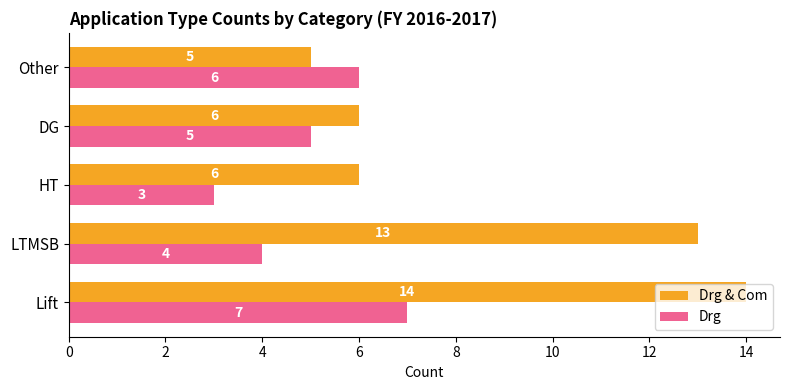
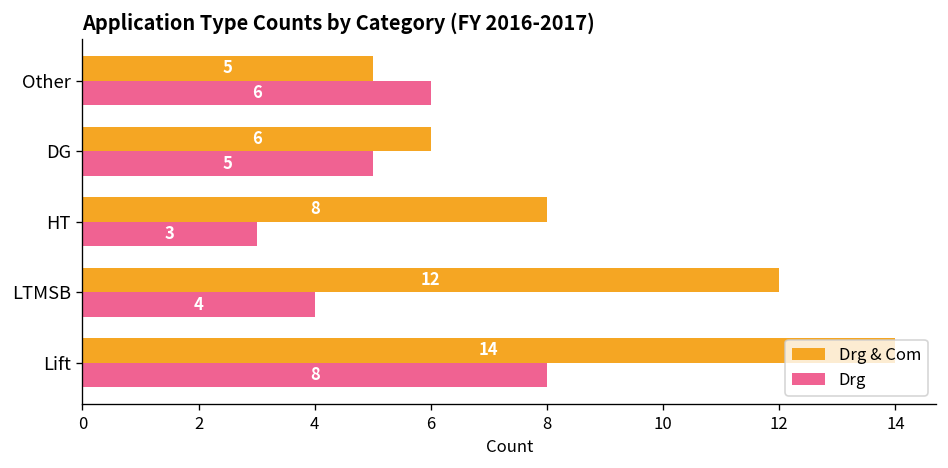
Drg & Com, HT: 6 -> 8
Drg & Com, LTMSB: 13 -> 12
Drg, Lift: 7 -> 8
